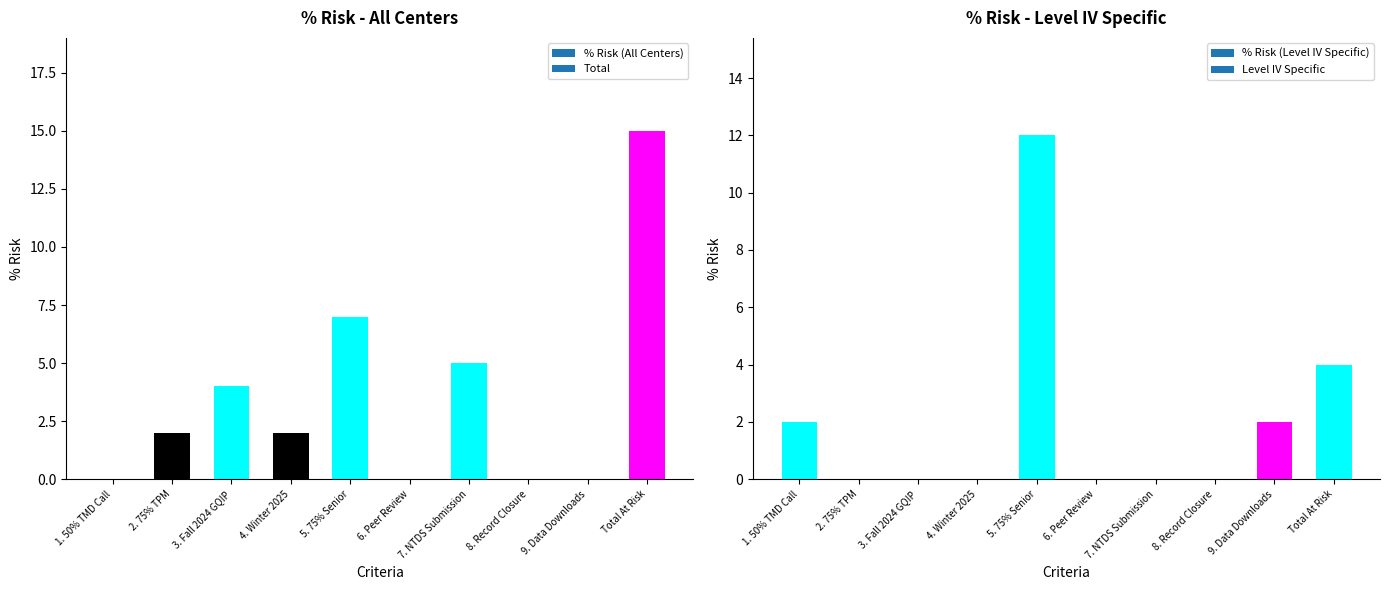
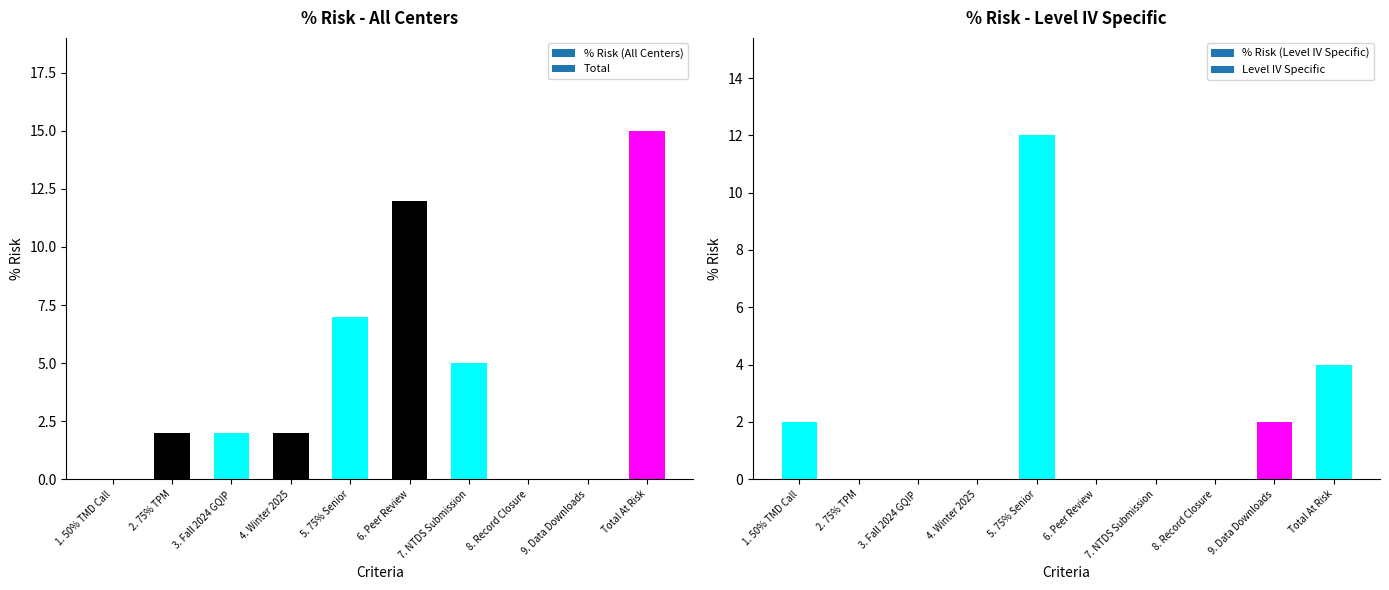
% Risk - All Centers, 3. Fall 2024 GQIP: 4 -> 2
% Risk - All Centers, 6. Peer Review: 0 -> 12
